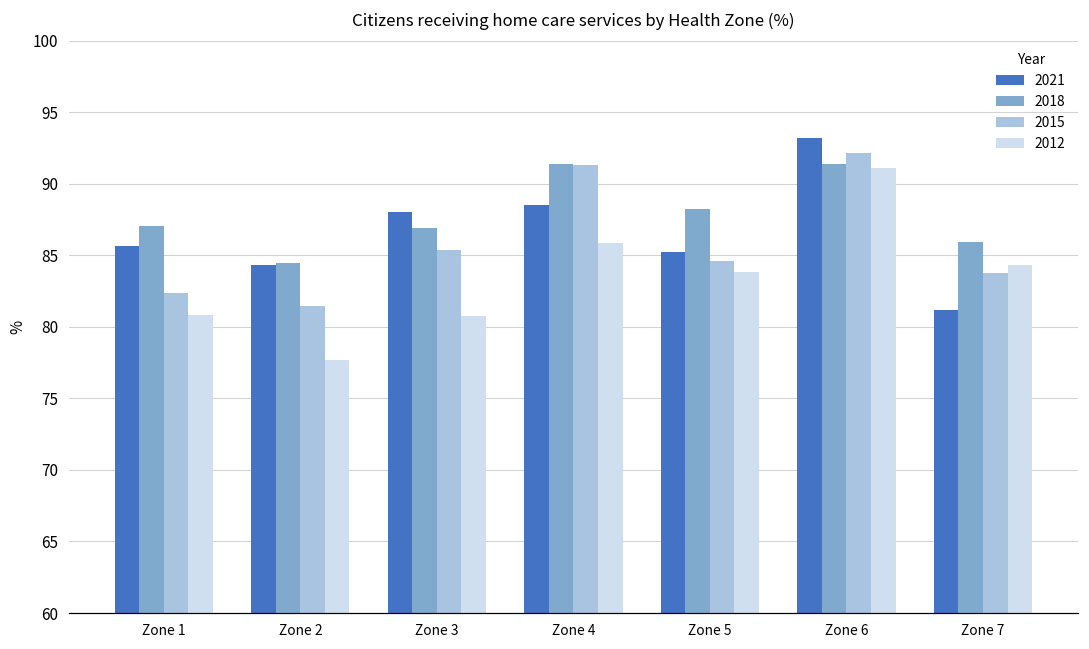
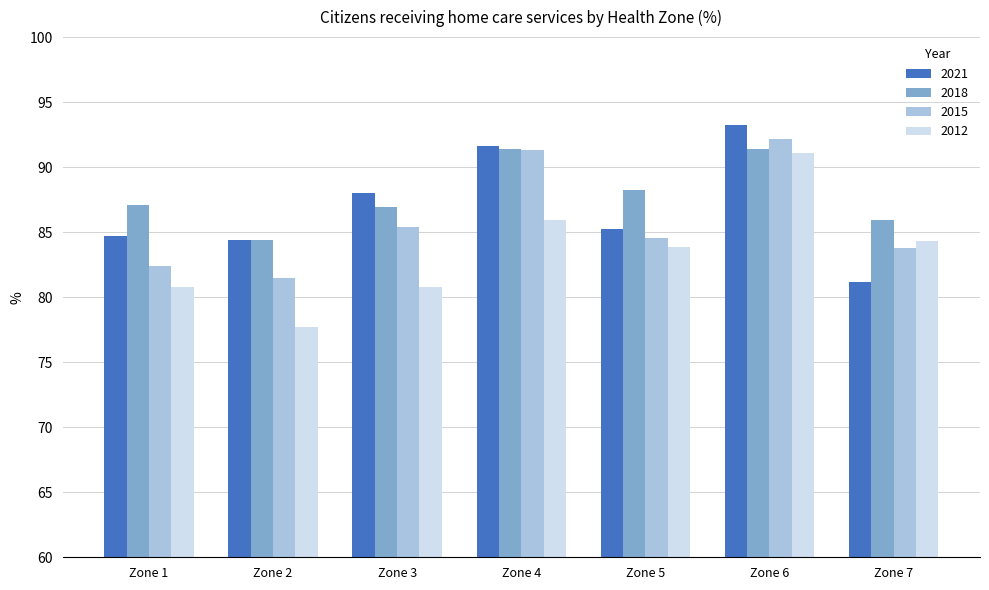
2021, Zone 1: 85.7 -> 84.7
2021, Zone 4: 88.5 -> 91.6
